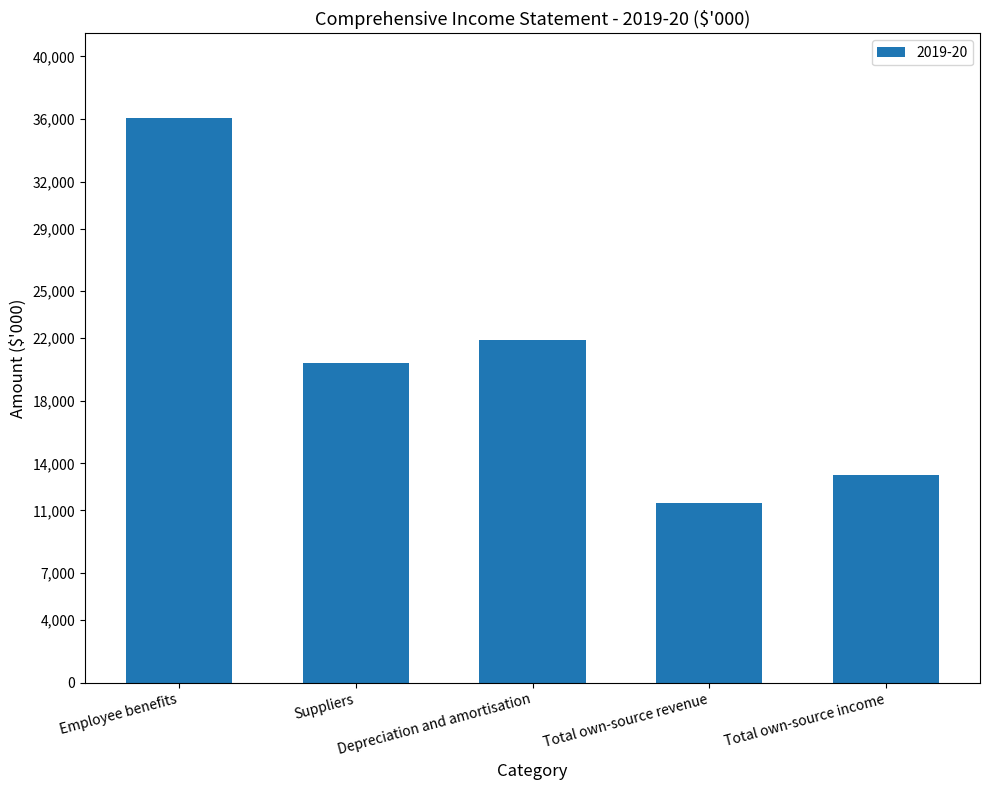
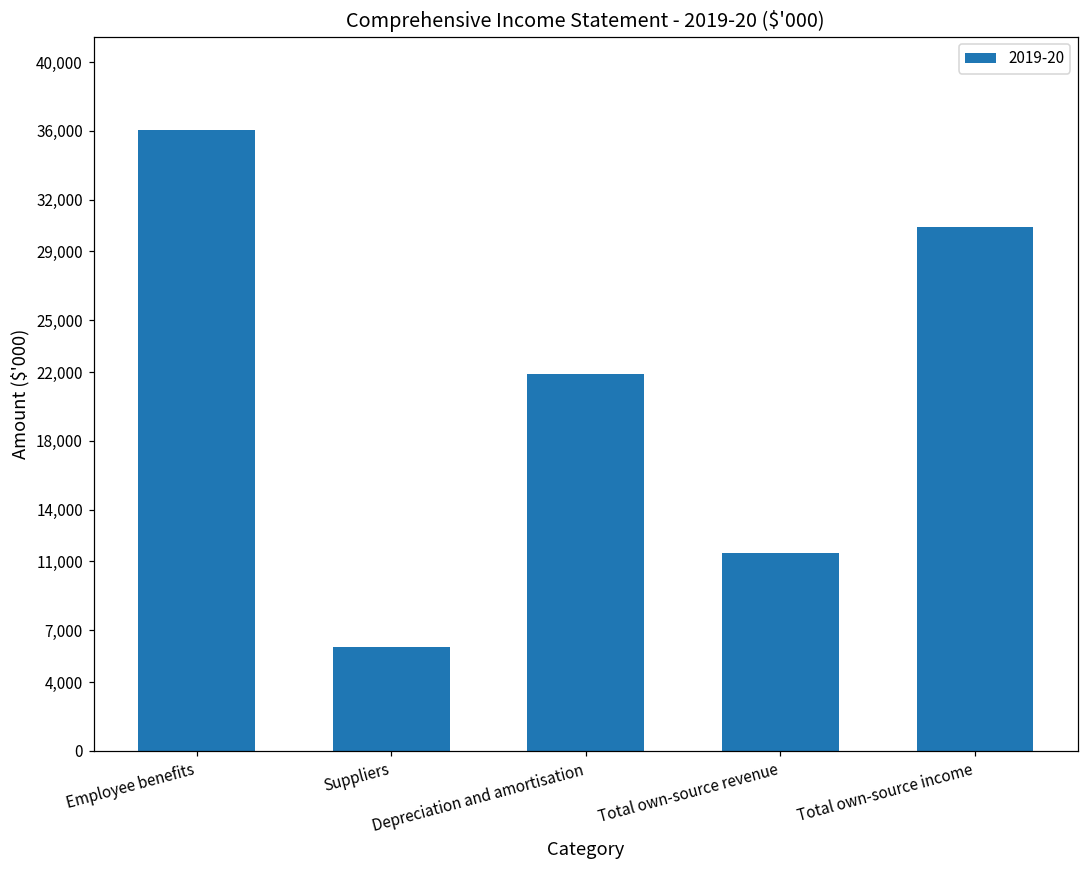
Suppliers: 20,400 -> 6,100
Total own-source income: 13,300 -> 30,400
